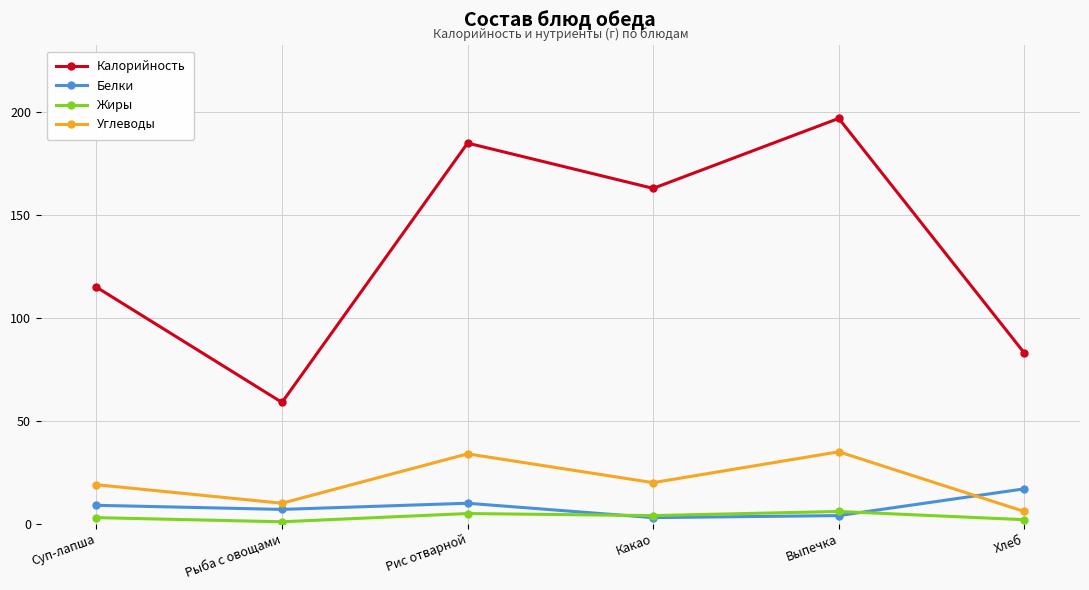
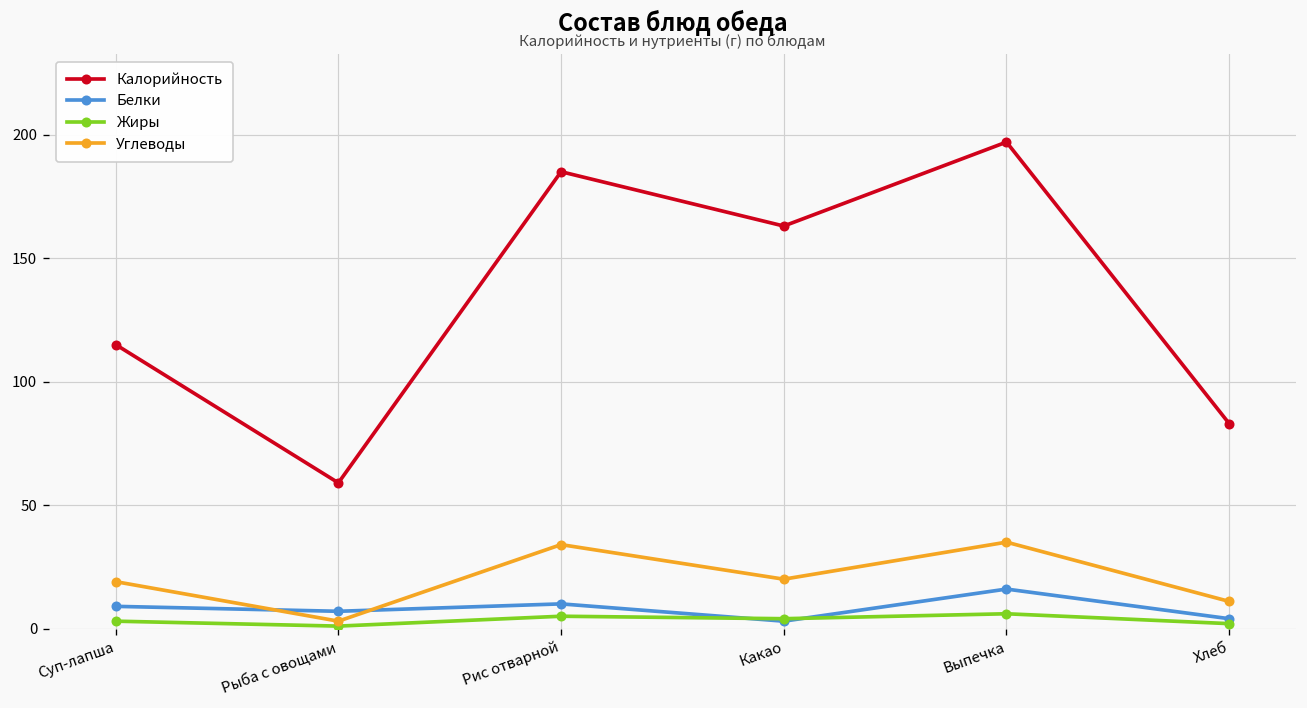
Углеводы, Рыба с овощами: 10 -> 3
Белки, Выпечка: 4 -> 16
Белки, Хлеб: 17 -> 4
Углеводы, Хлеб: 6 -> 11
